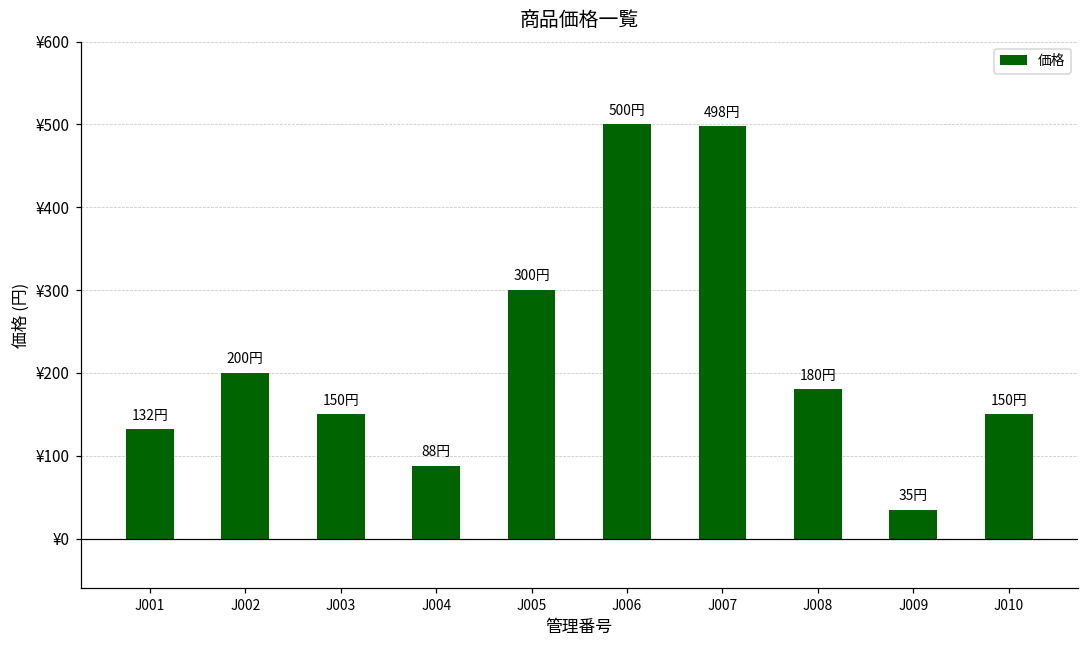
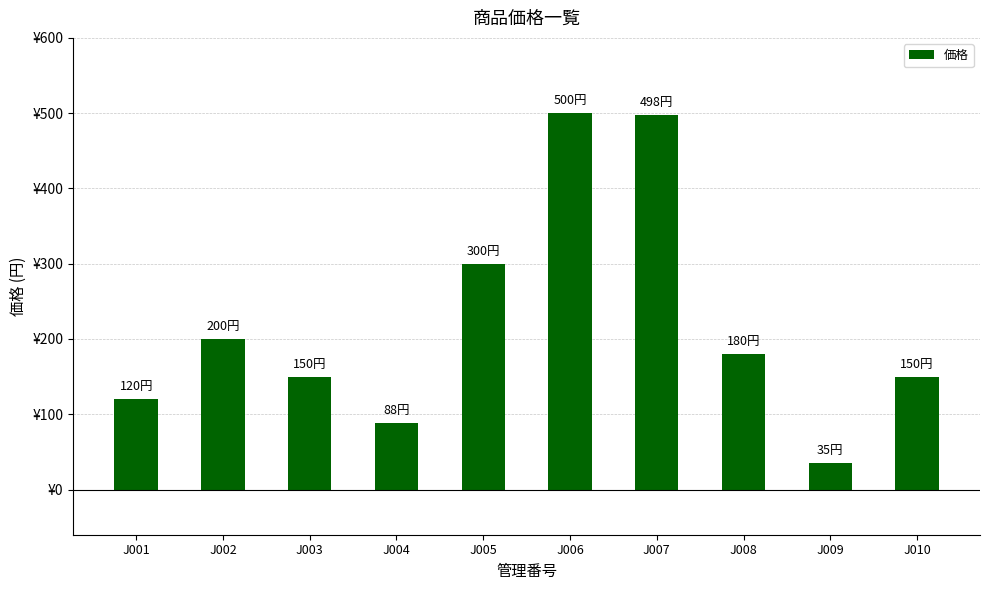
J001: 132円 -> 120円
